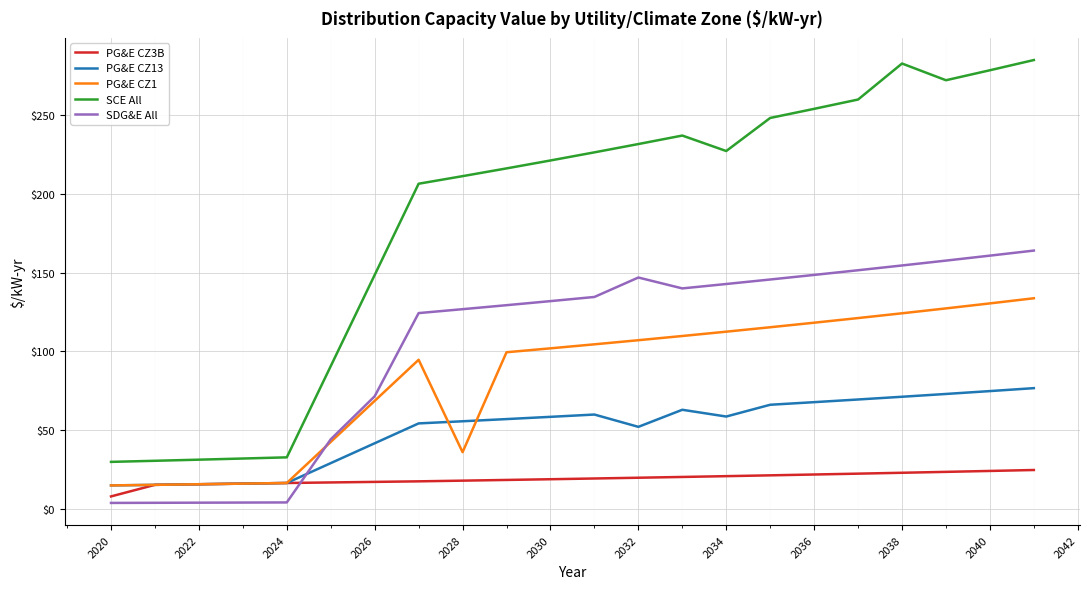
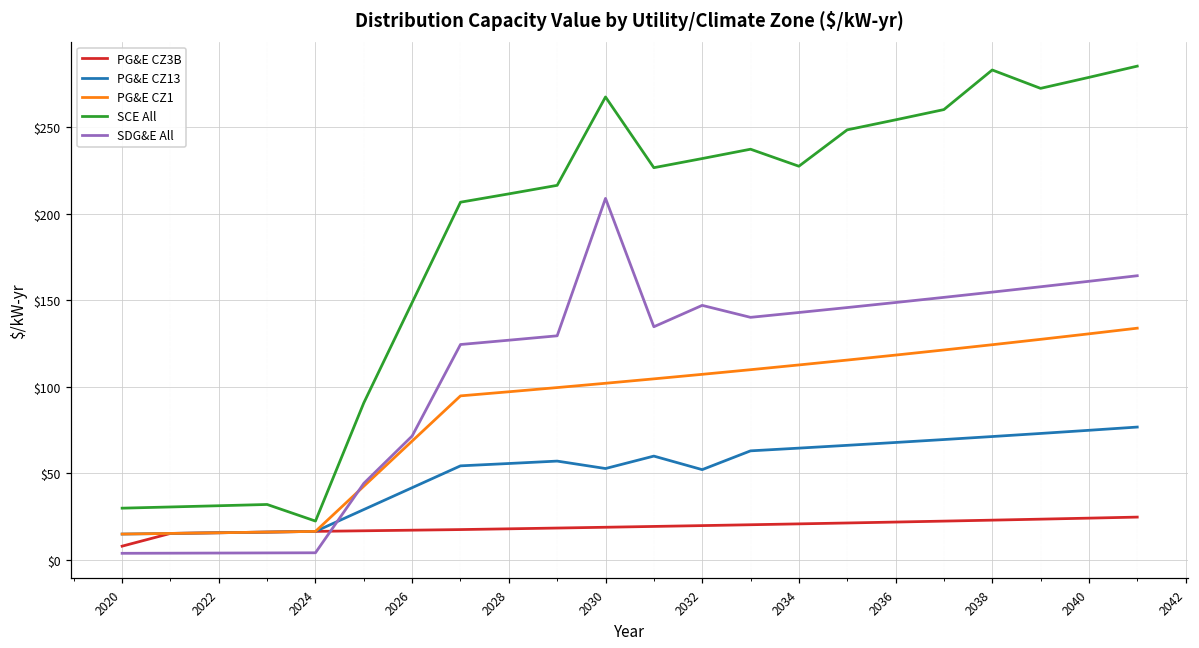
SCE All, 2024: $33 -> $22
PG&E CZ1, 2028: $36 -> $97
PG&E CZ13, 2030: $58 -> $53
SCE All, 2030: $221 -> $267
SDG&E All, 2030: $132 -> $209
PG&E CZ13, 2034: $59 -> $64
